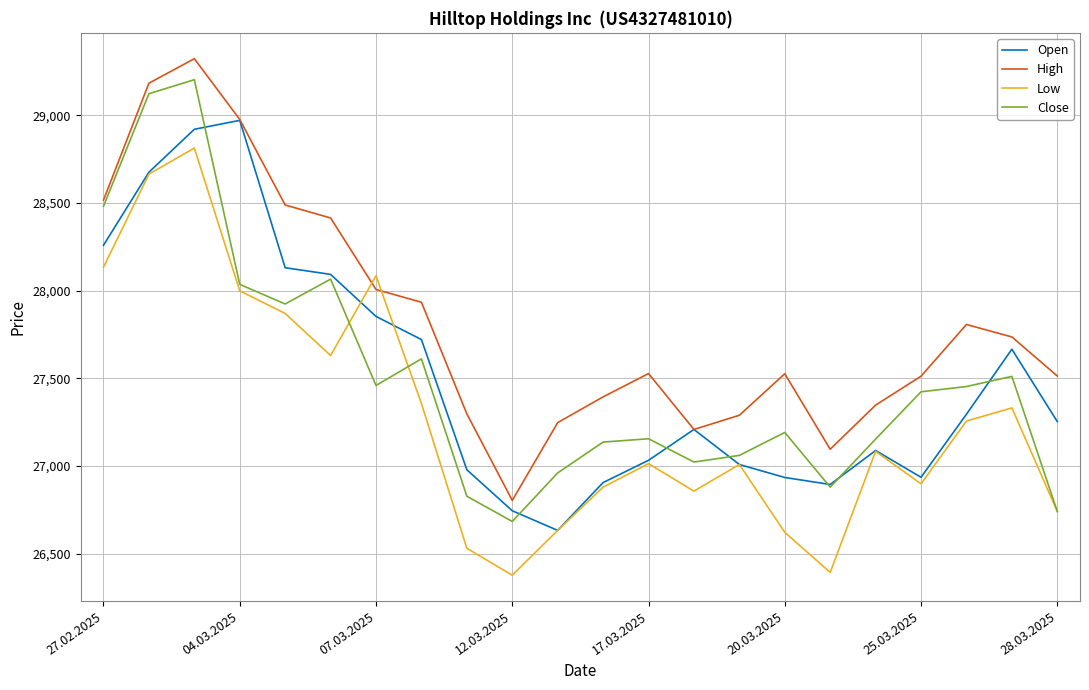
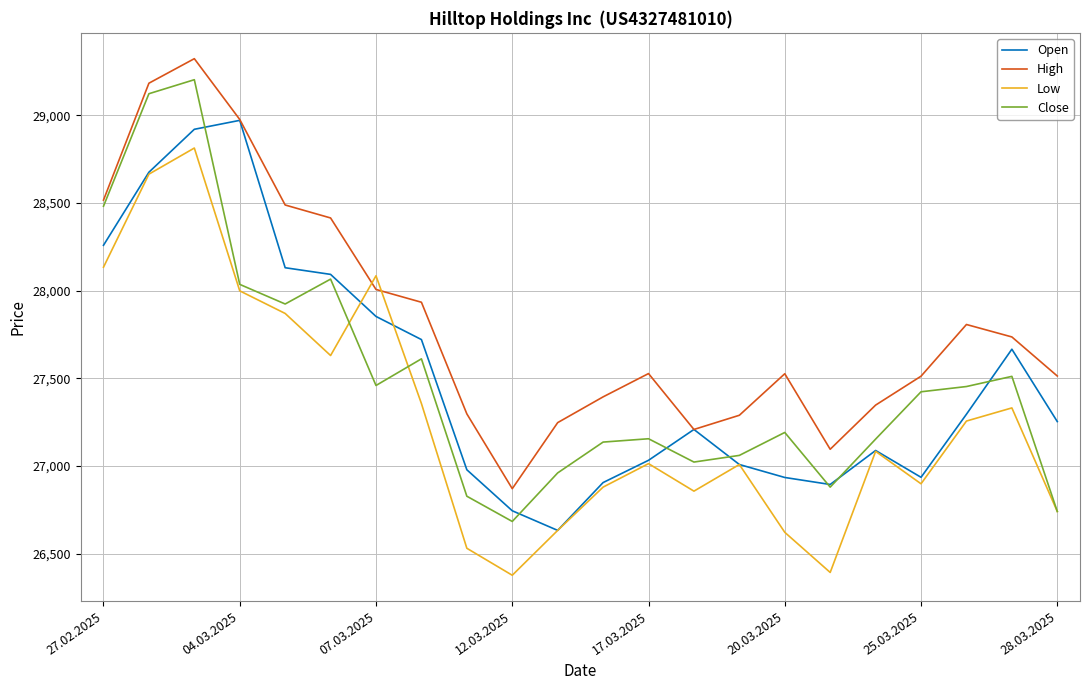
High, 12.03.2025: 26,800 -> 26,870
